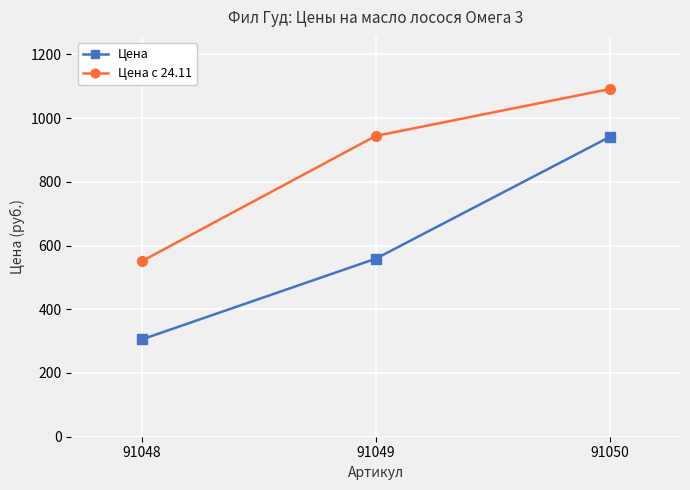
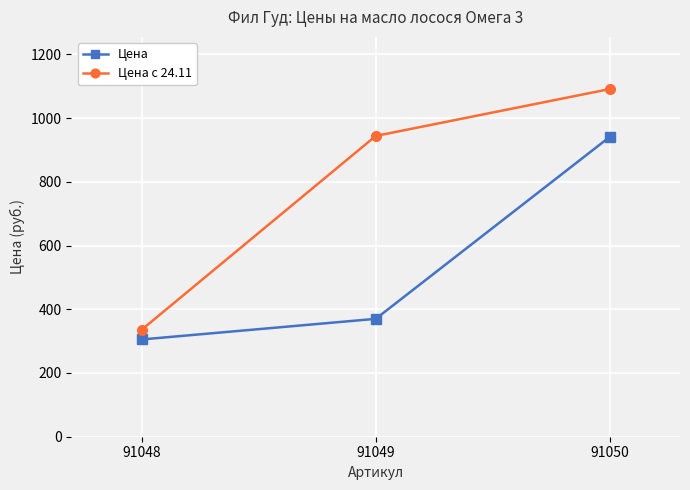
Цена с 24.11, 91048: 550 -> 340
Цена, 91049: 560 -> 370
